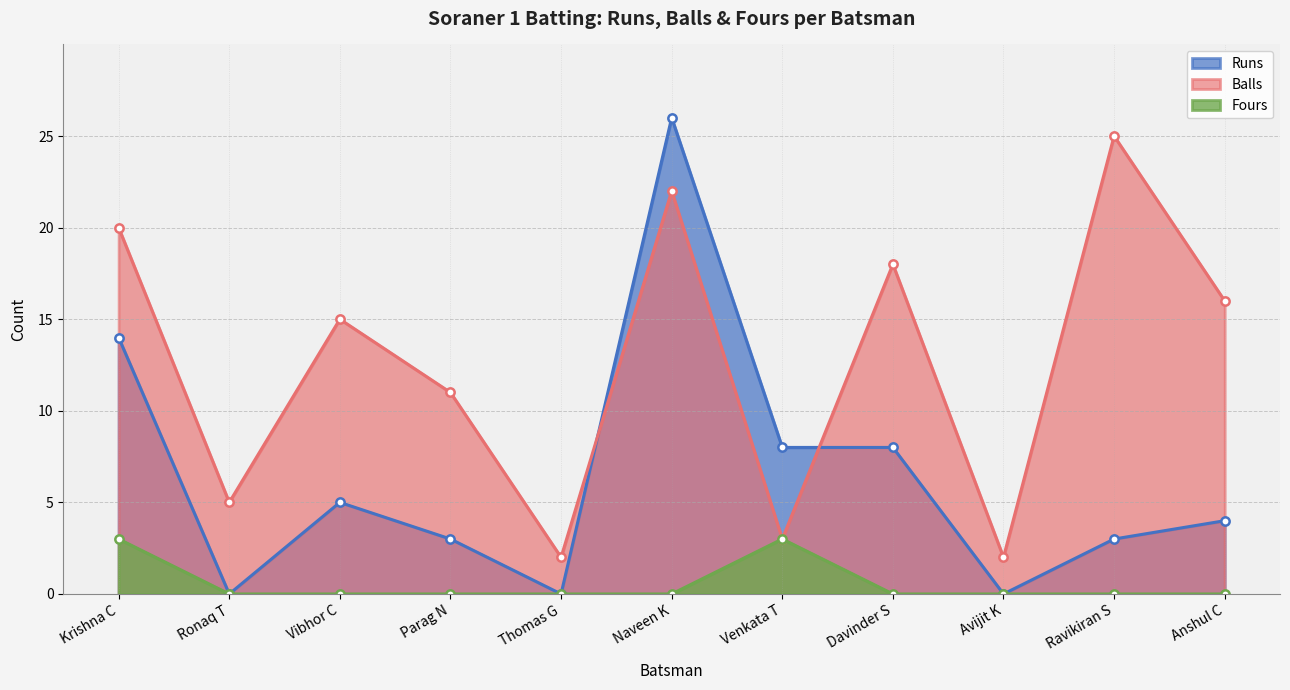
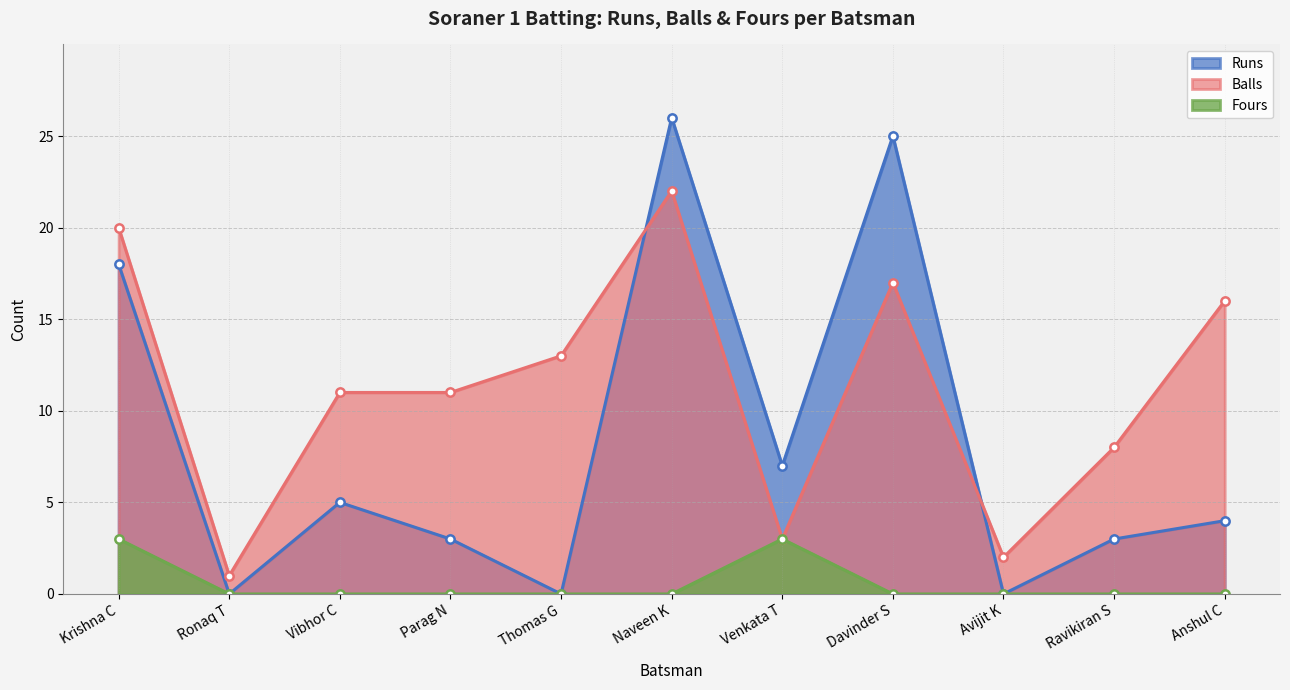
Runs, Krishna C: 14 -> 18
Balls, Ronaq T: 5 -> 1
Balls, Vibhor C: 15 -> 11
Balls, Thomas G: 2 -> 13
Runs, Venkata T: 8 -> 7
Runs, Davinder S: 8 -> 25
Balls, Davinder S: 18 -> 17
Balls, Ravikiran S: 25 -> 8
